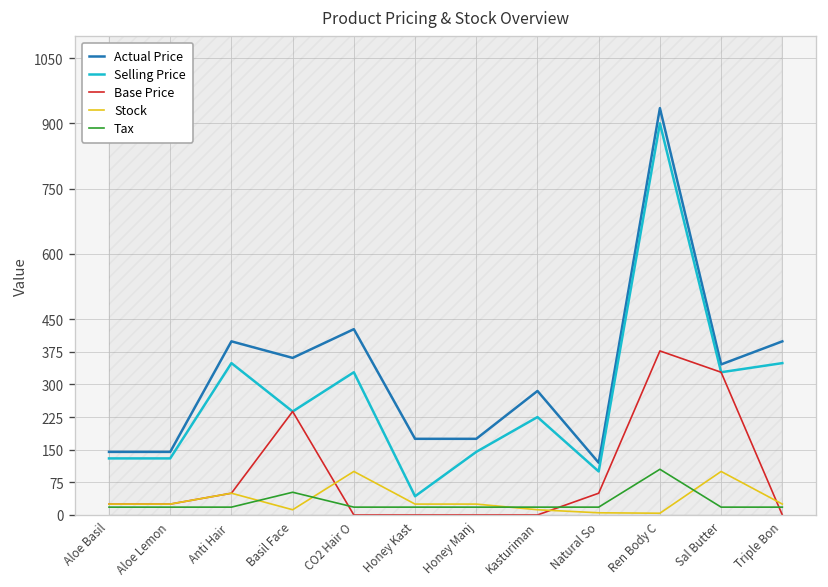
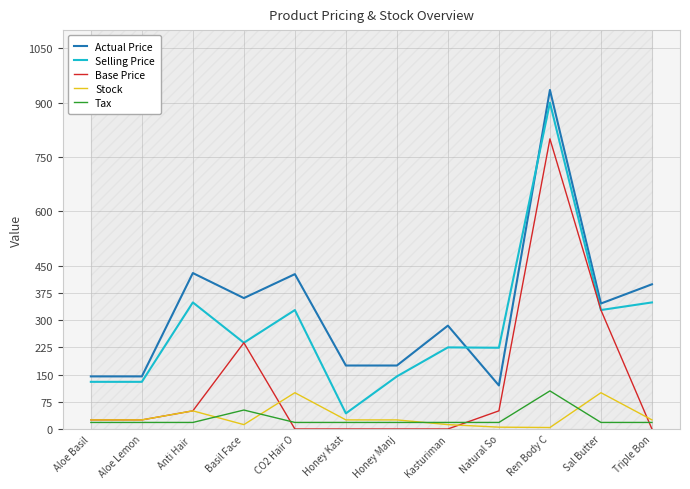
Actual Price, Anti Hair: 400 -> 430
Selling Price, Natural So: 100 -> 220
Base Price, Ren Body C: 380 -> 800
